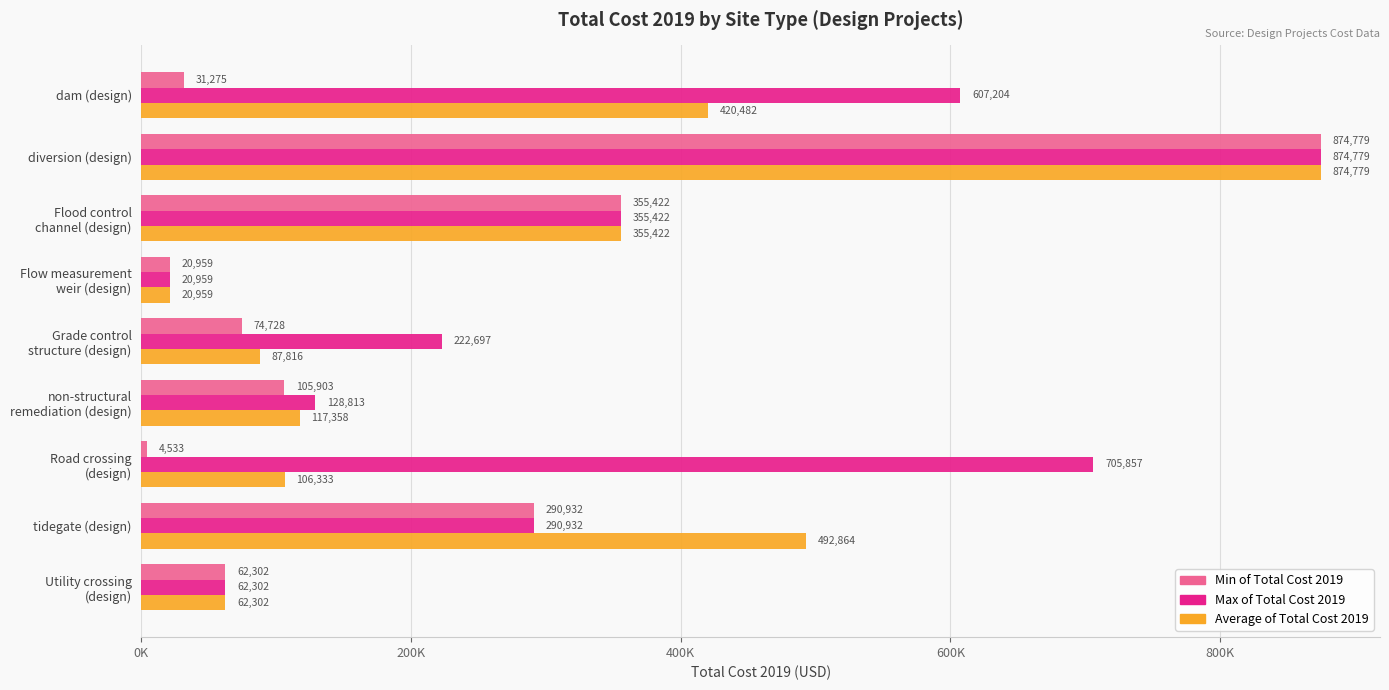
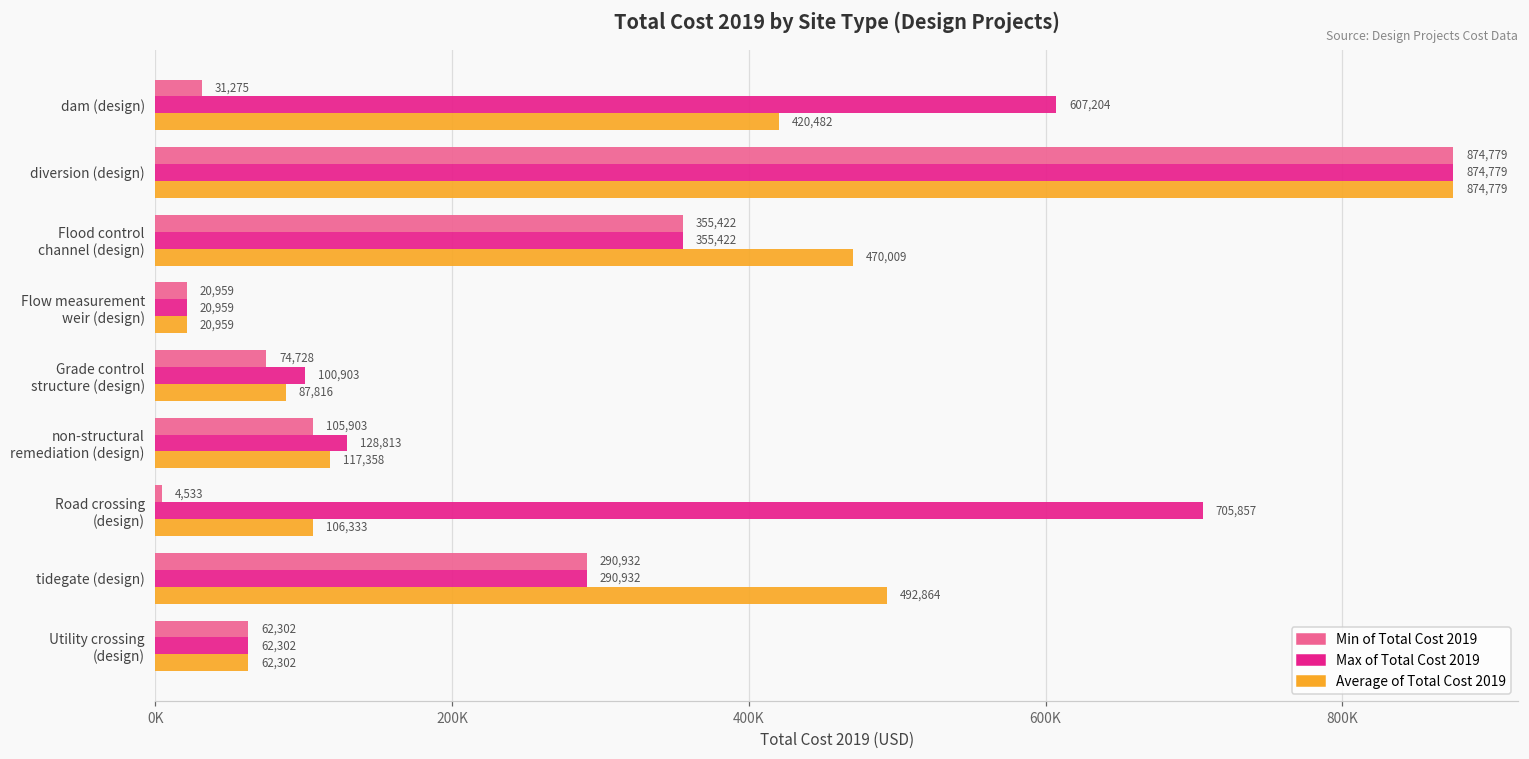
Average of Total Cost 2019, Flood control channel (design): 355,422 -> 470,009
Max of Total Cost 2019, Grade control structure (design): 222,697 -> 100,903
